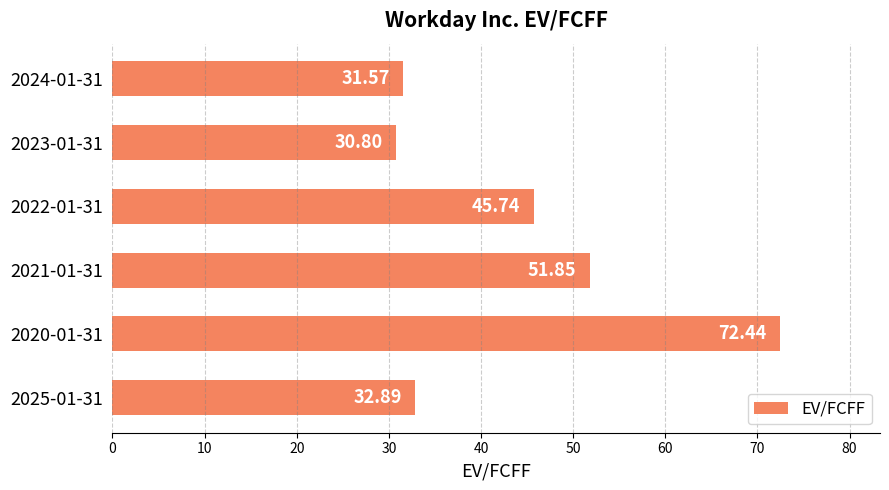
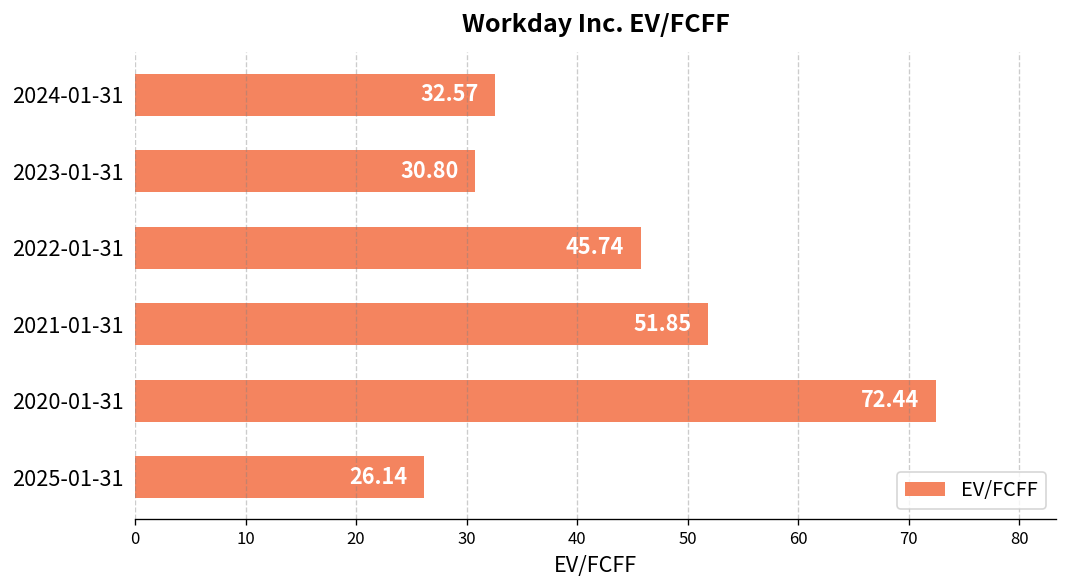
2024-01-31: 31.57 -> 32.57
2025-01-31: 32.89 -> 26.14
